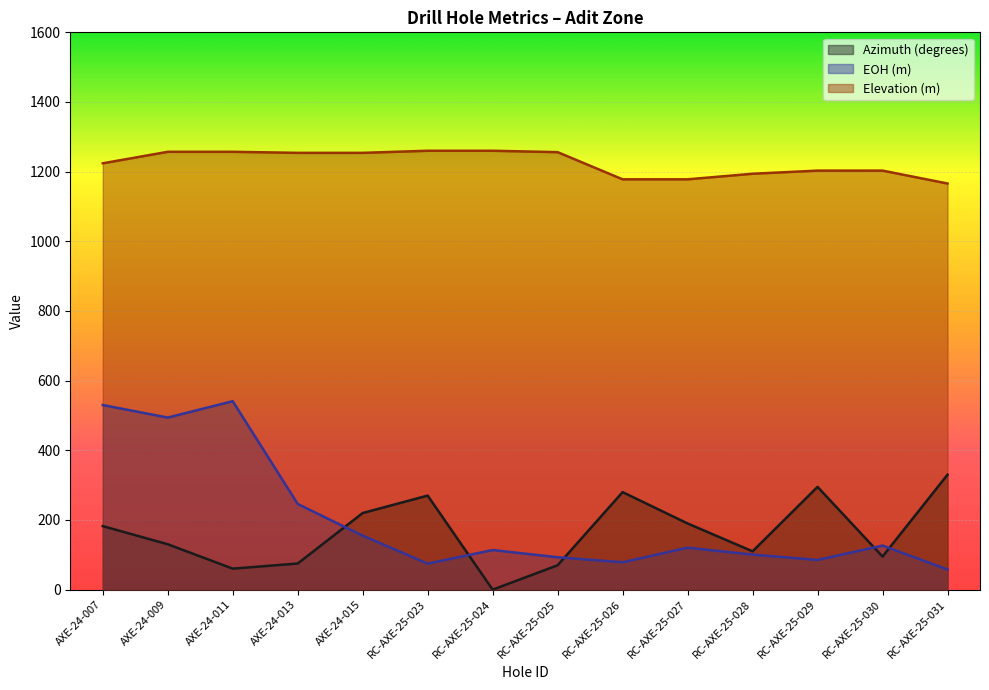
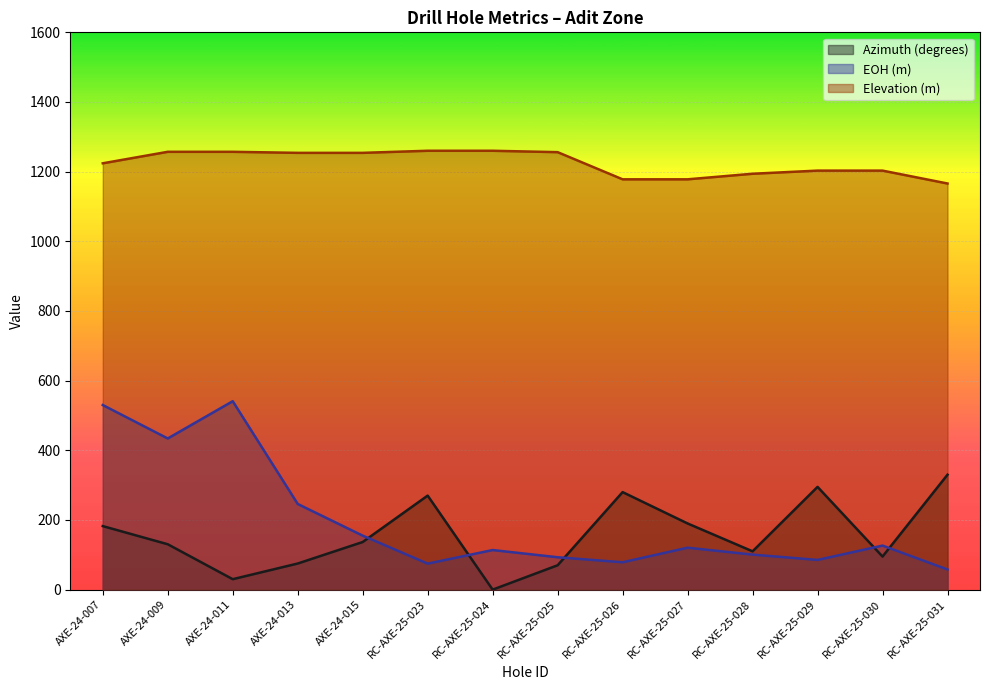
EOH (m), AXE-24-009: 490 -> 430
Azimuth (degrees), AXE-24-011: 60 -> 30
Azimuth (degrees), AXE-24-015: 220 -> 140
